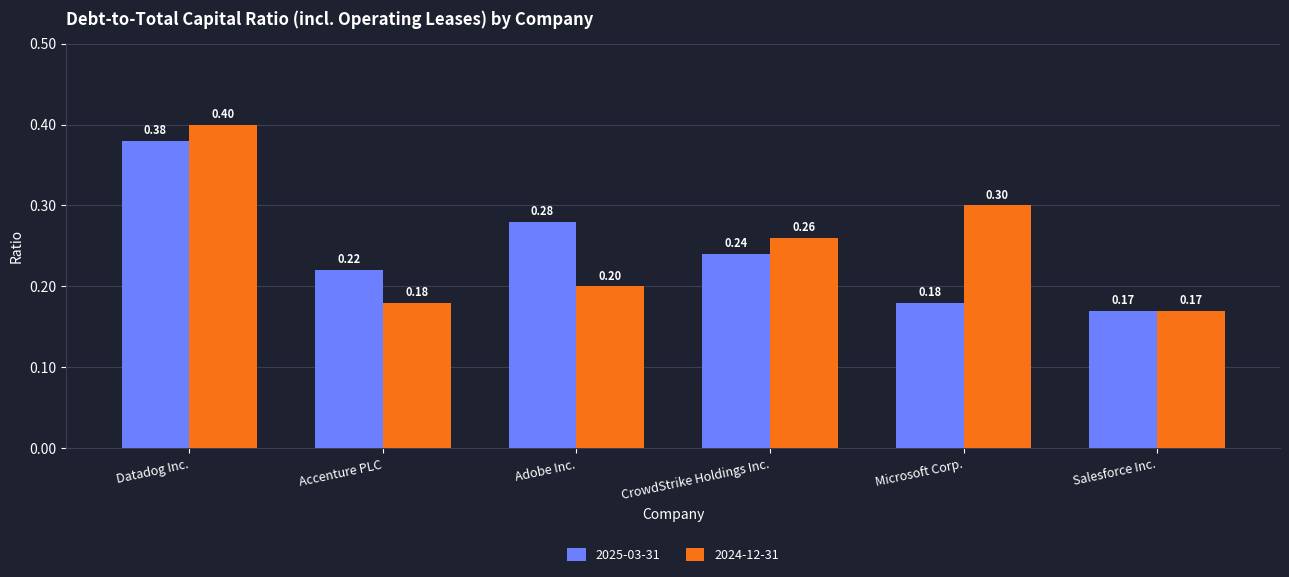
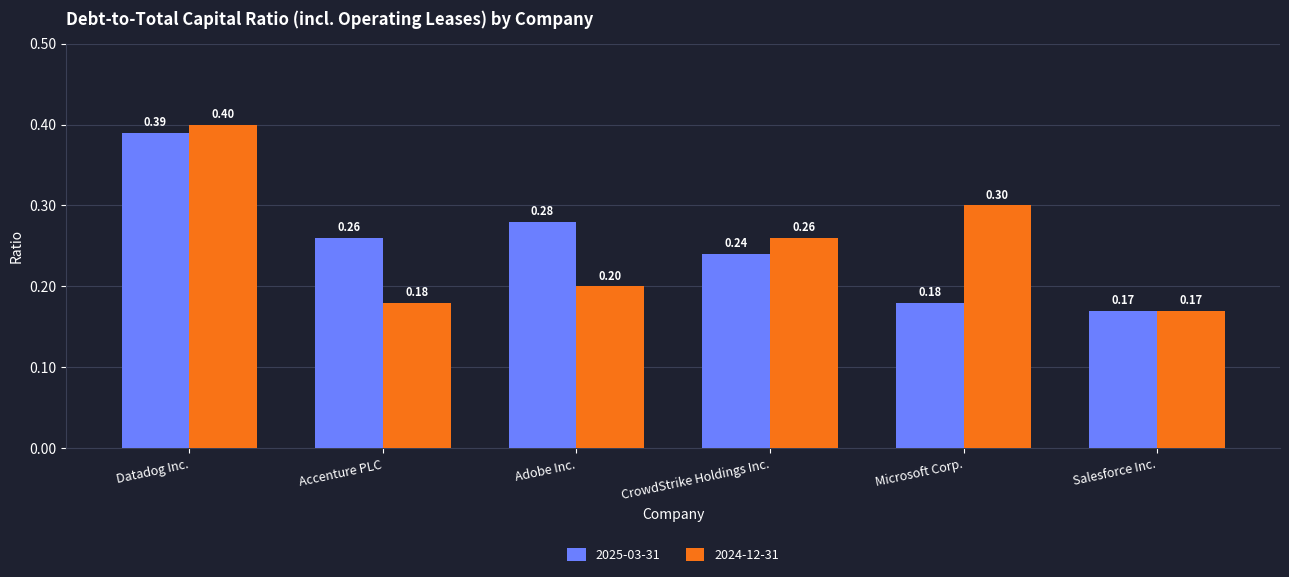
2025-03-31, Datadog Inc.: 0.38 -> 0.39
2025-03-31, Accenture PLC: 0.22 -> 0.26
